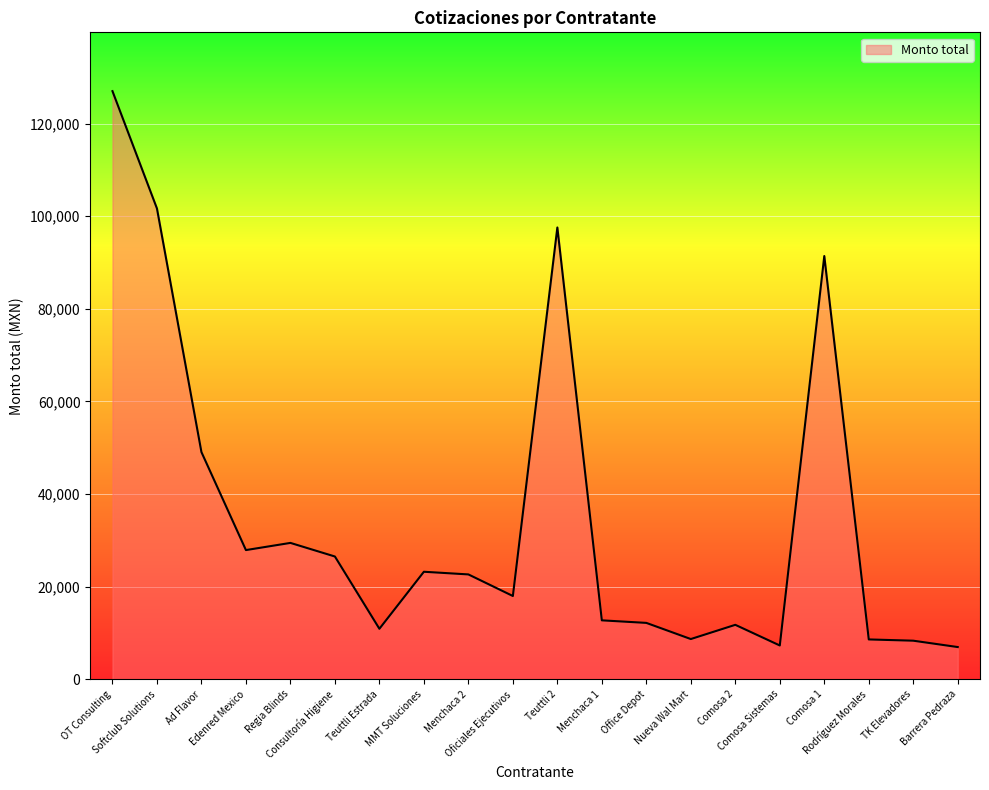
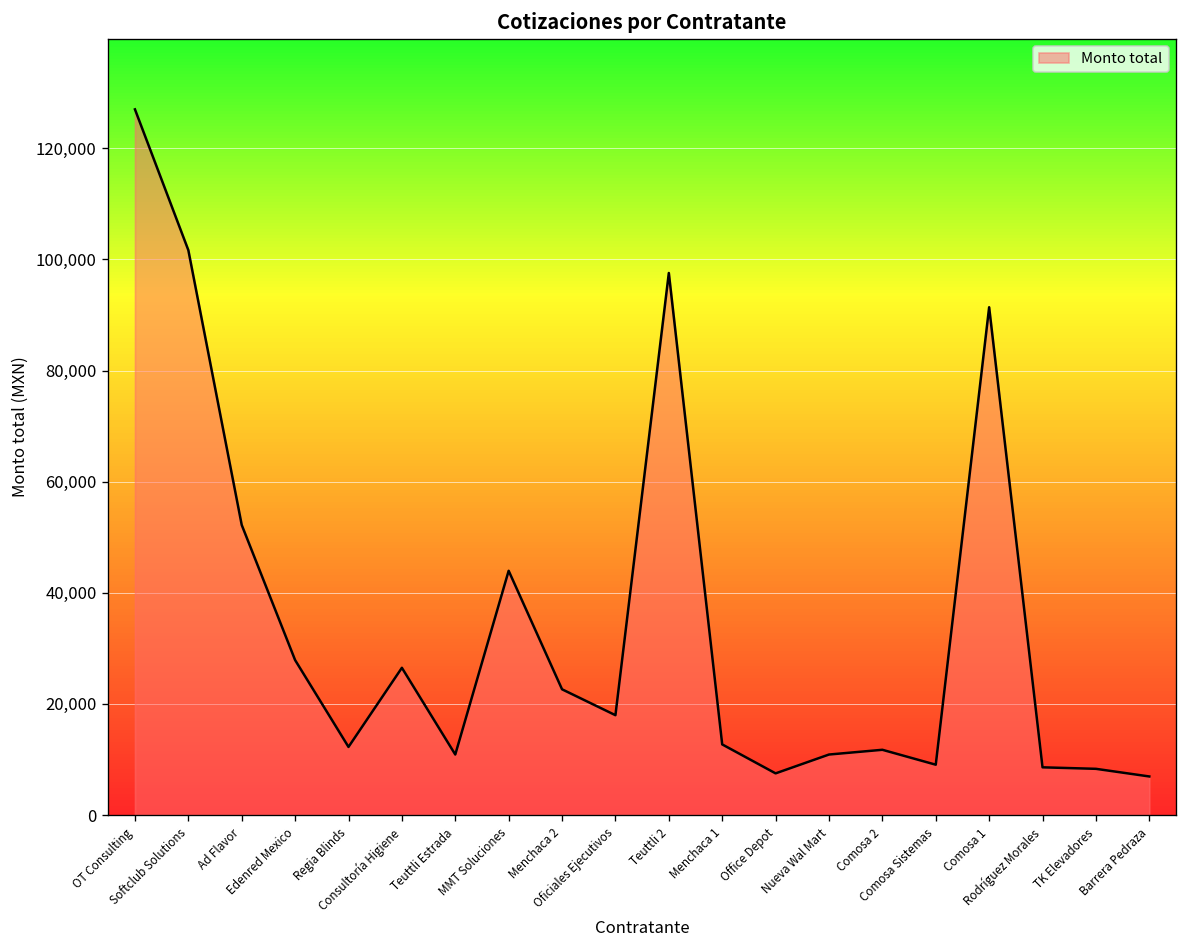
Ad Flavor: 49,000 -> 52,000
Regia Blinds: 29,000 -> 12,000
MMT Soluciones: 23,000 -> 44,000
Office Depot: 12,000 -> 7,000
Nueva Wal Mart: 9,000 -> 11,000
Comosa Sistemas: 7,000 -> 9,000
